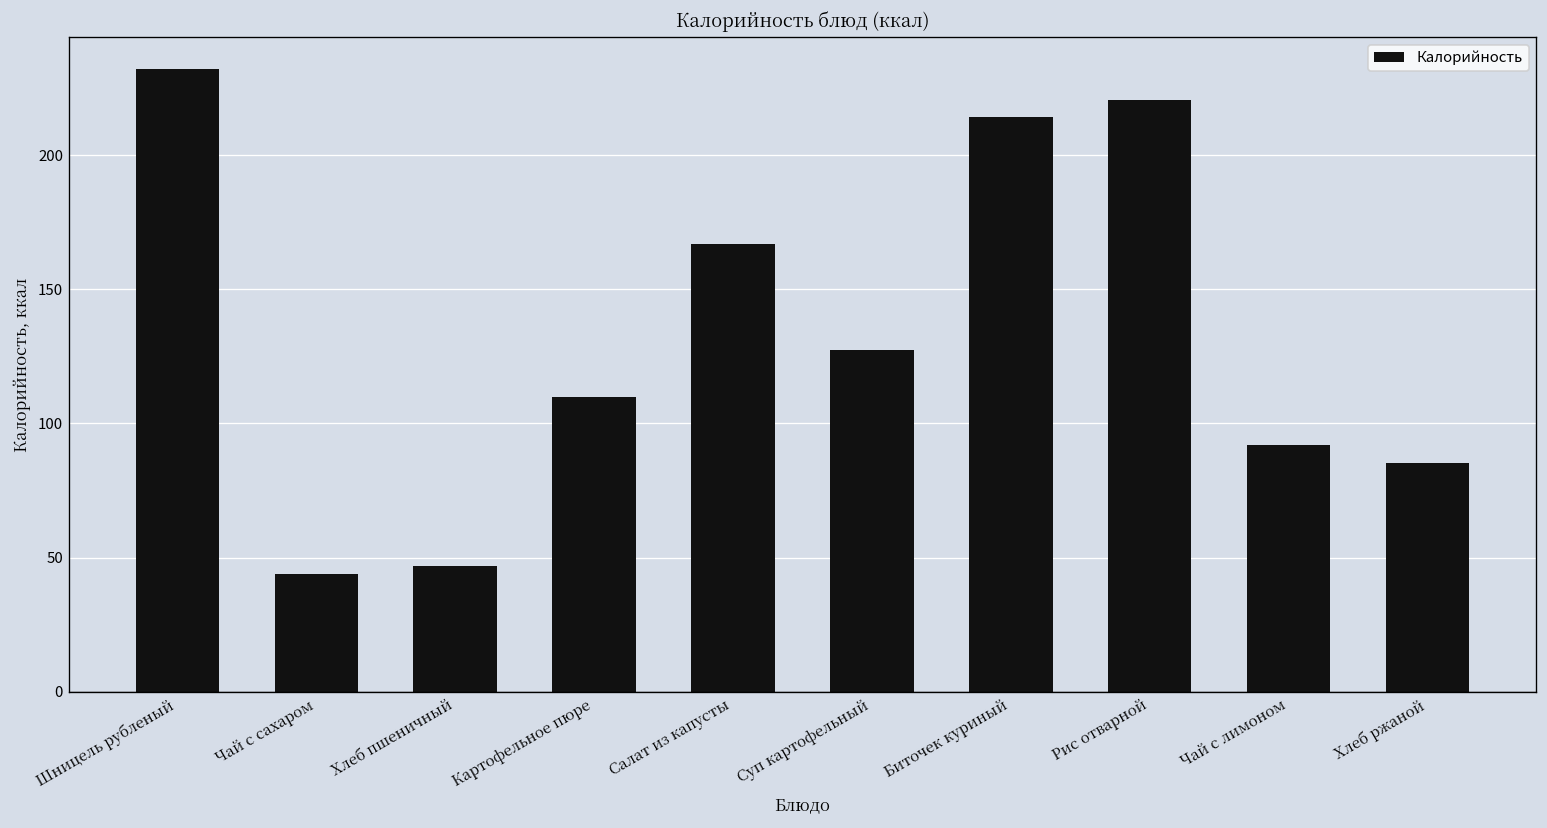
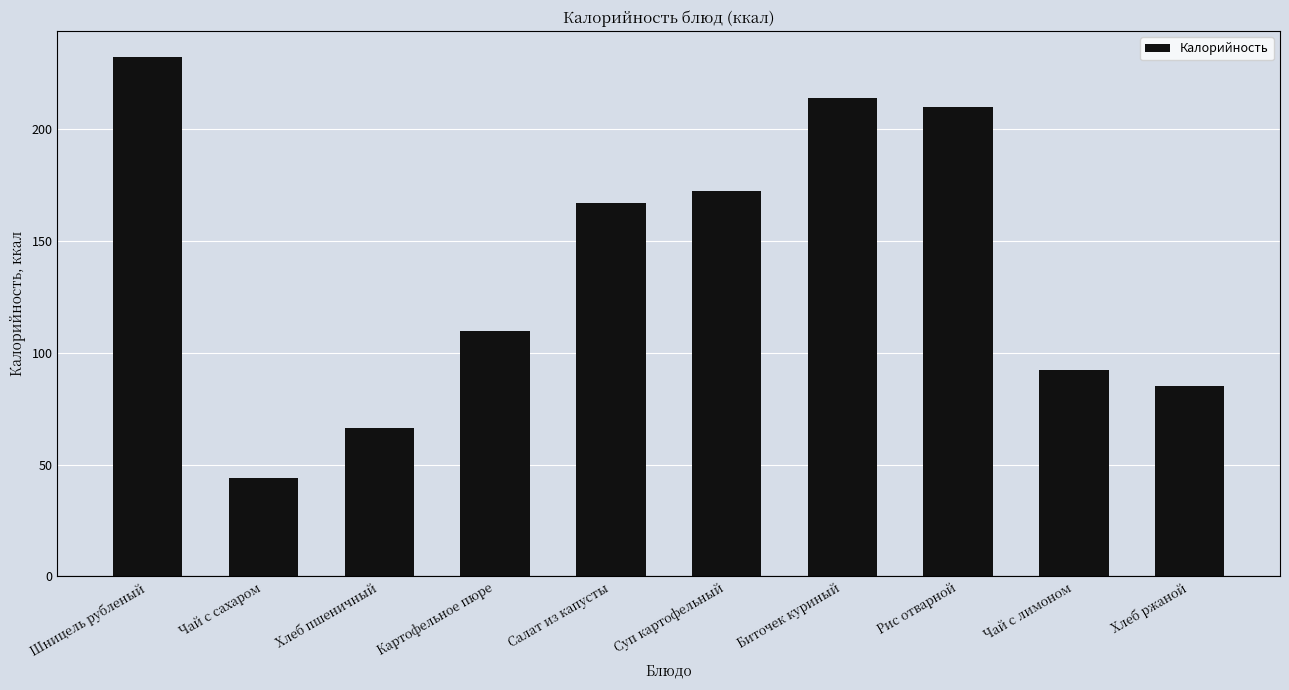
Хлеб пшеничный: 47 -> 66
Суп картофельный: 127 -> 172
Рис отварной: 221 -> 210
